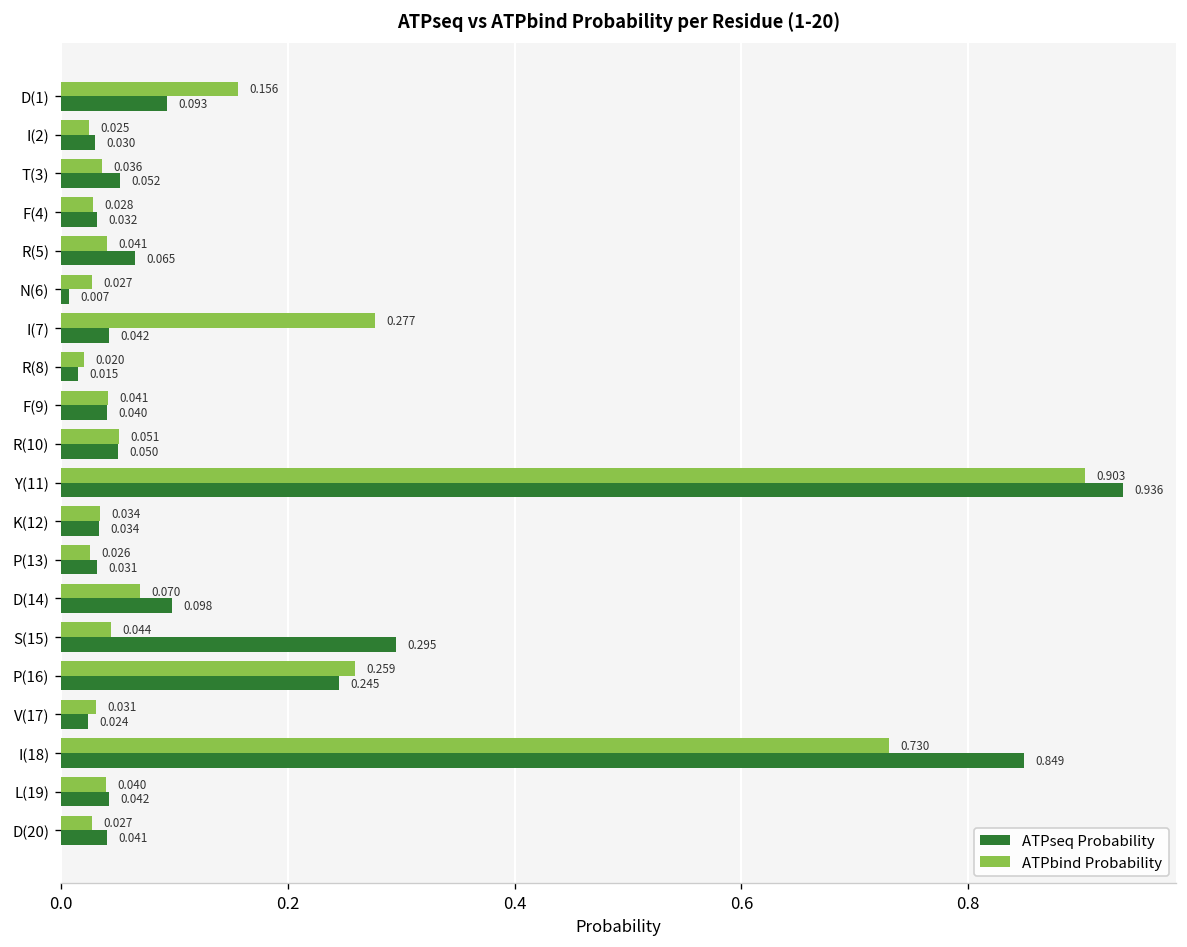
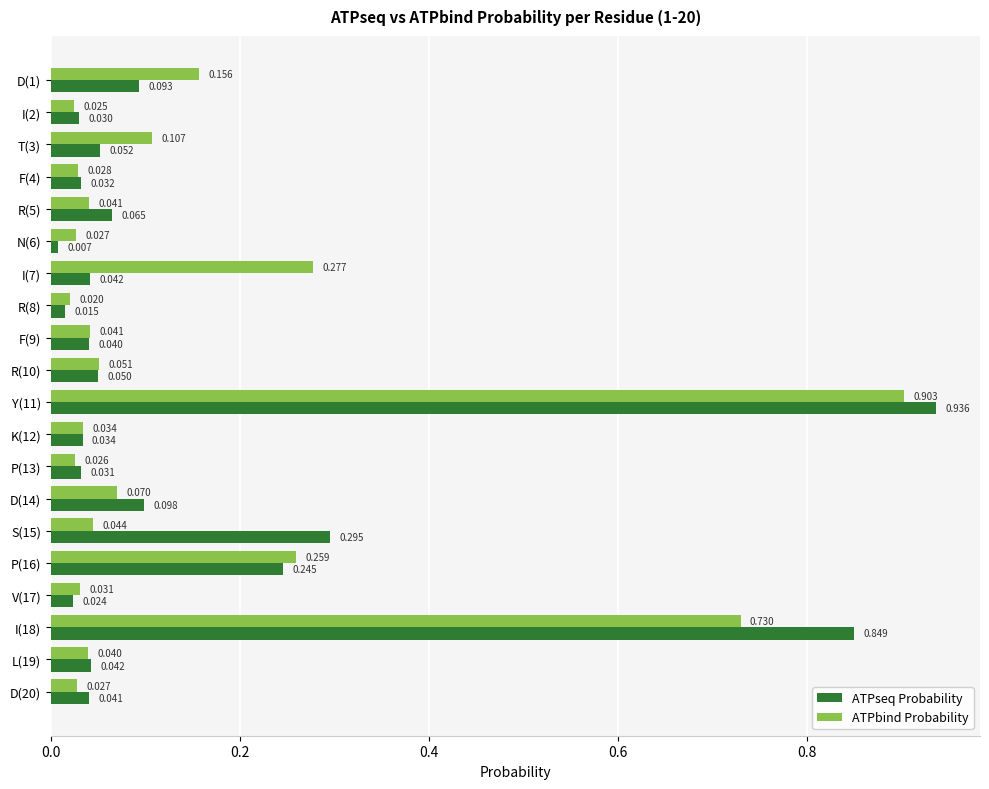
ATPbind Probability, T(3): 0.036 -> 0.107
